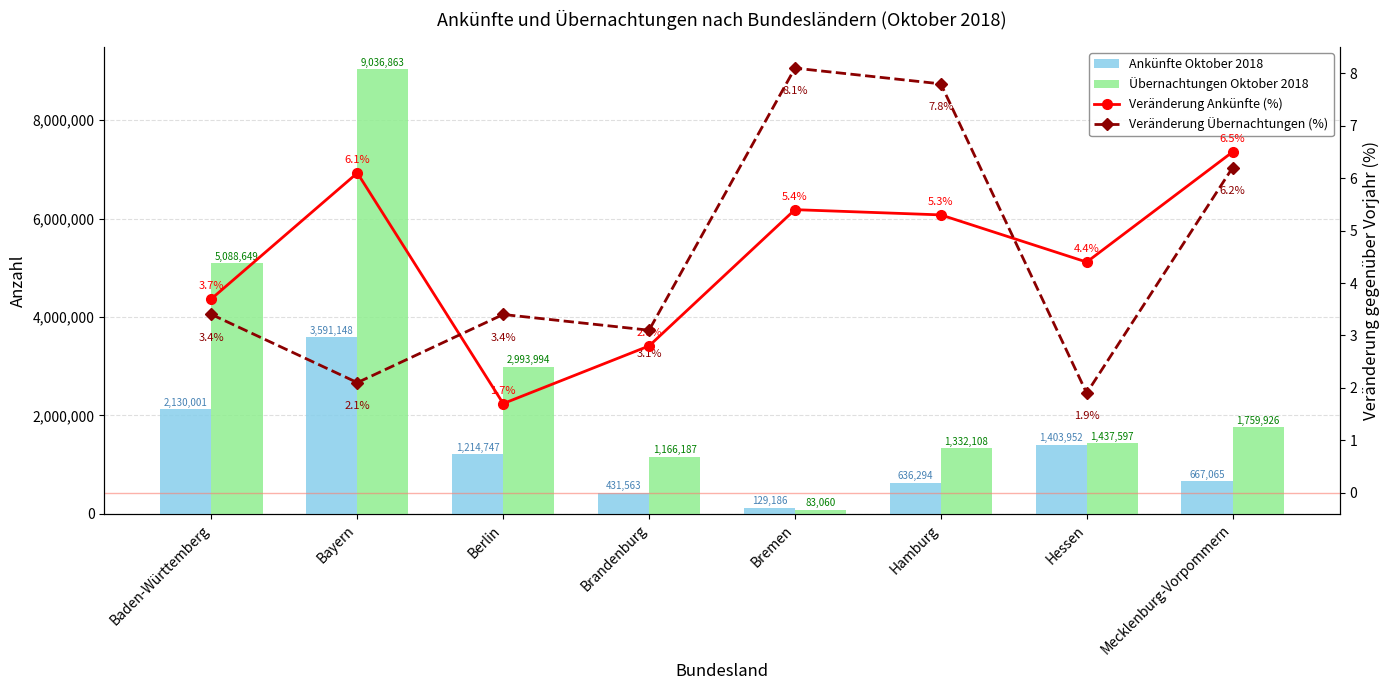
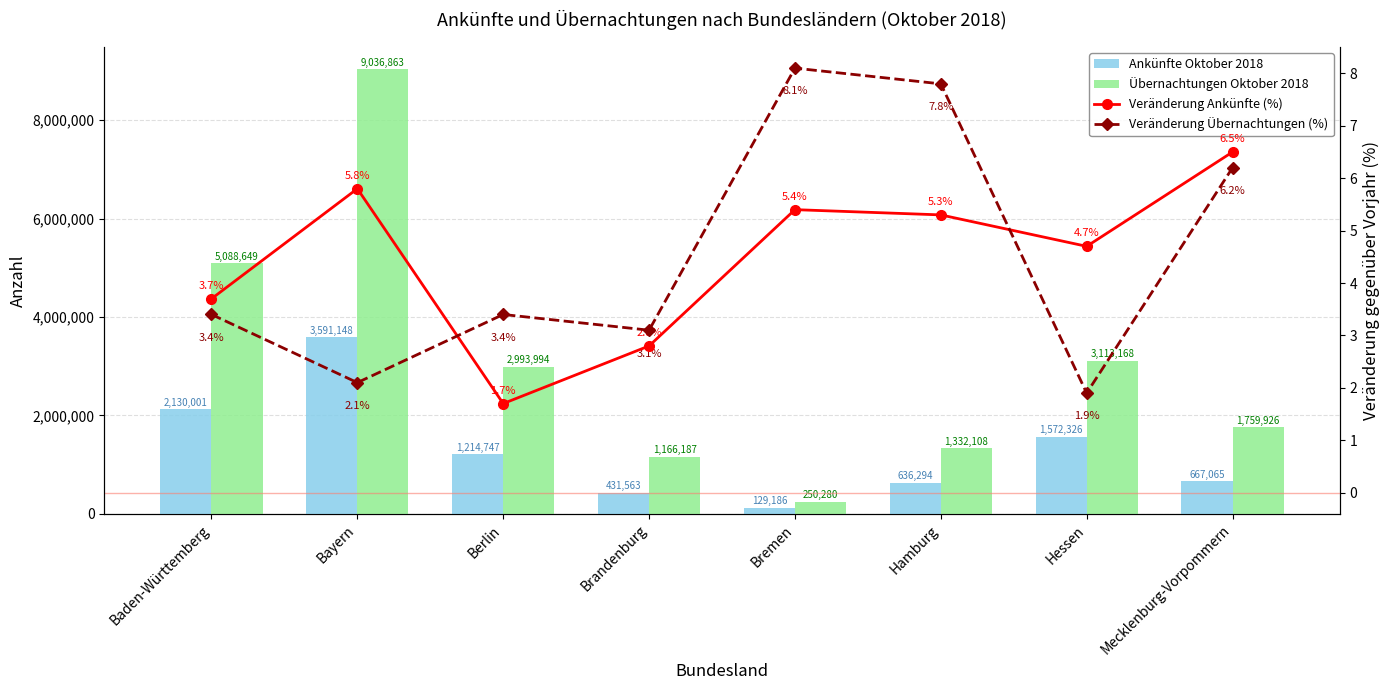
Übernachtungen Oktober 2018, Bremen: 83,060 -> 250,280
Ankünfte Oktober 2018, Hessen: 1,403,952 -> 1,572,326
Übernachtungen Oktober 2018, Hessen: 1,437,597 -> 3,113,168
Veränderung Ankünfte (%), Bayern: 6.1% -> 5.8%
Veränderung Ankünfte (%), Hessen: 4.4% -> 4.7%
